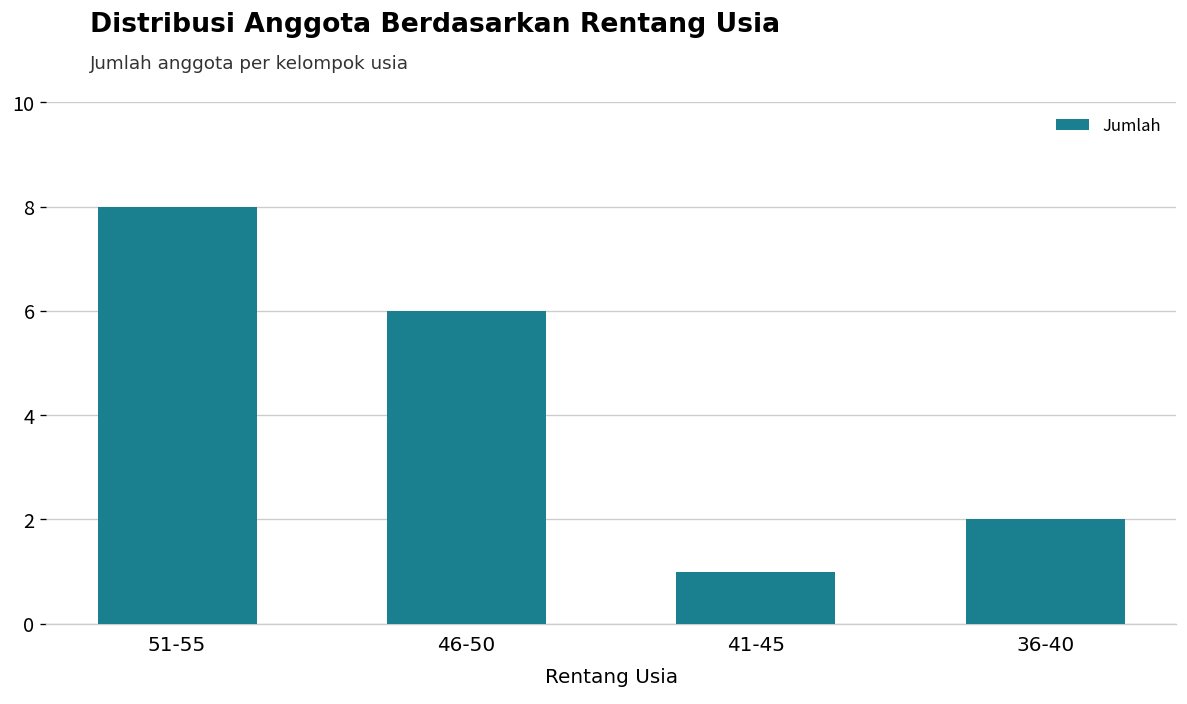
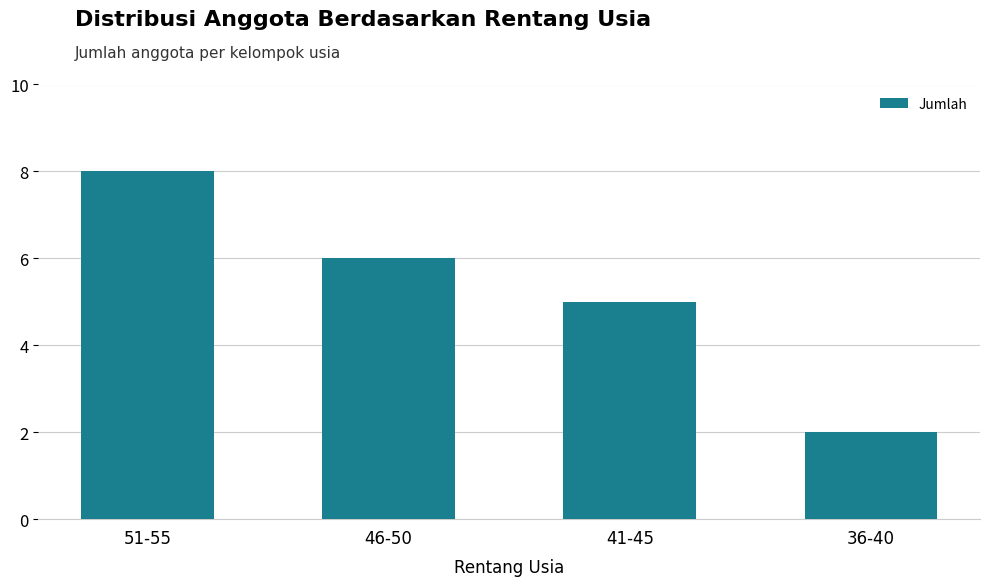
41-45: 1 -> 5
